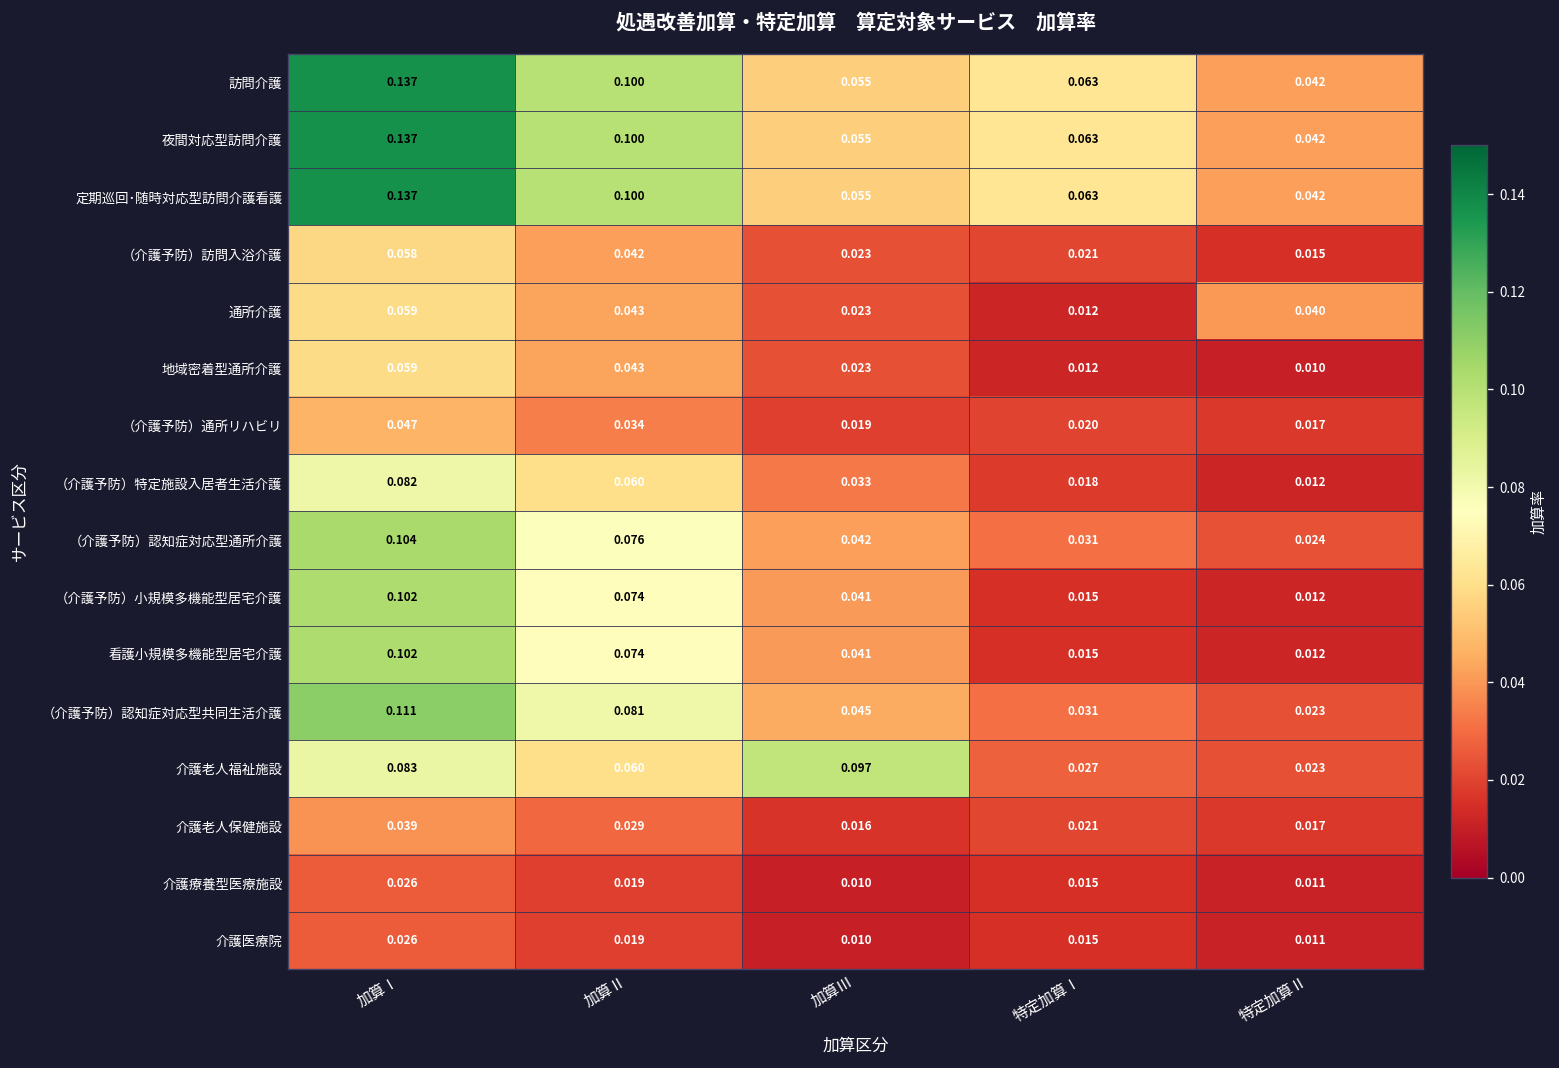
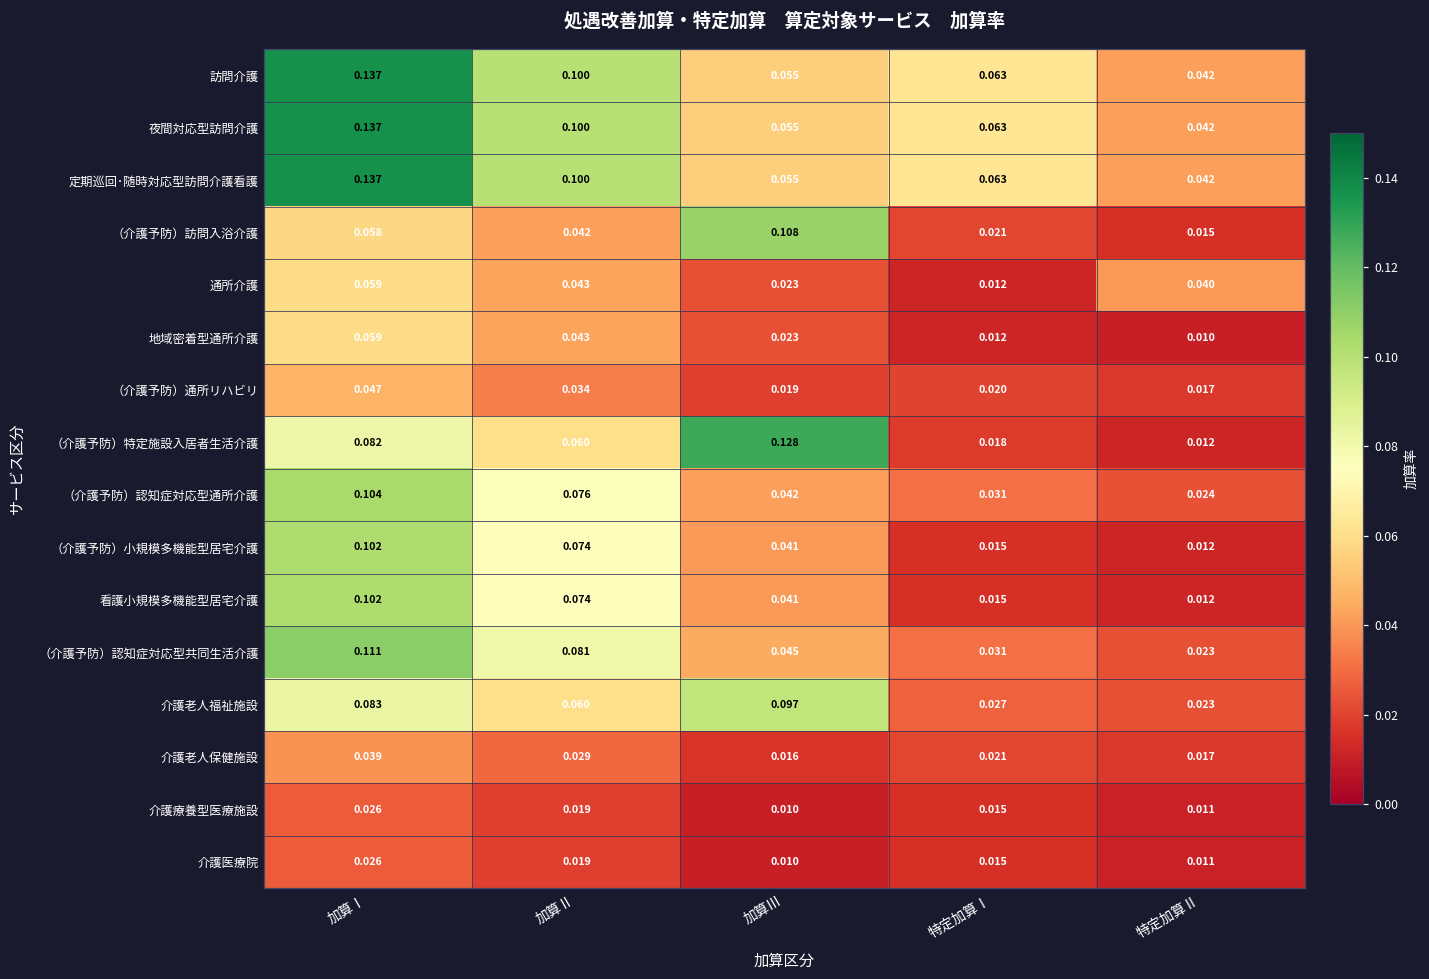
（介護予防）訪問入浴介護, 加算Ⅲ: 0.023 -> 0.108
（介護予防）特定施設入居者生活介護, 加算Ⅲ: 0.033 -> 0.128
